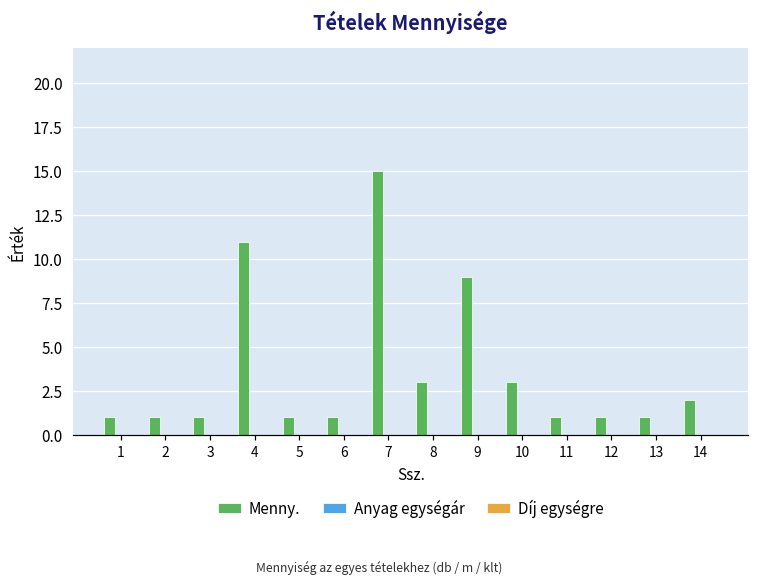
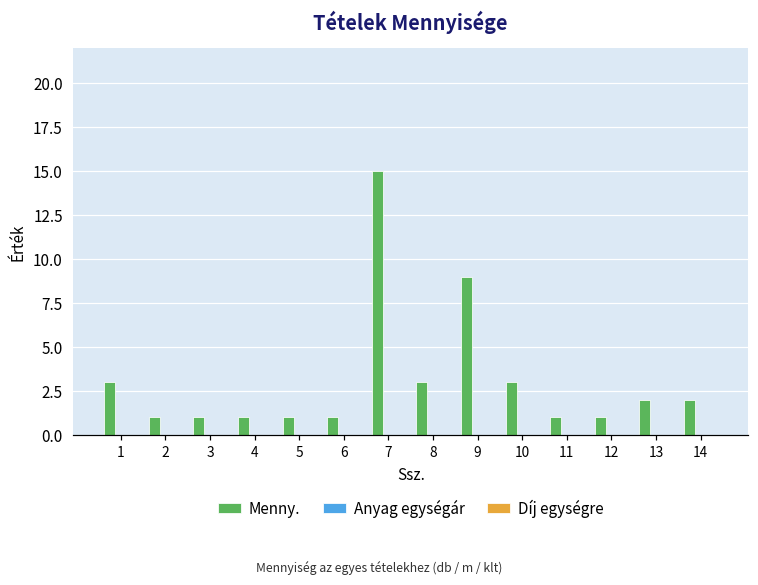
Menny., 1: 1 -> 3
Menny., 4: 11 -> 1
Menny., 13: 1 -> 2
